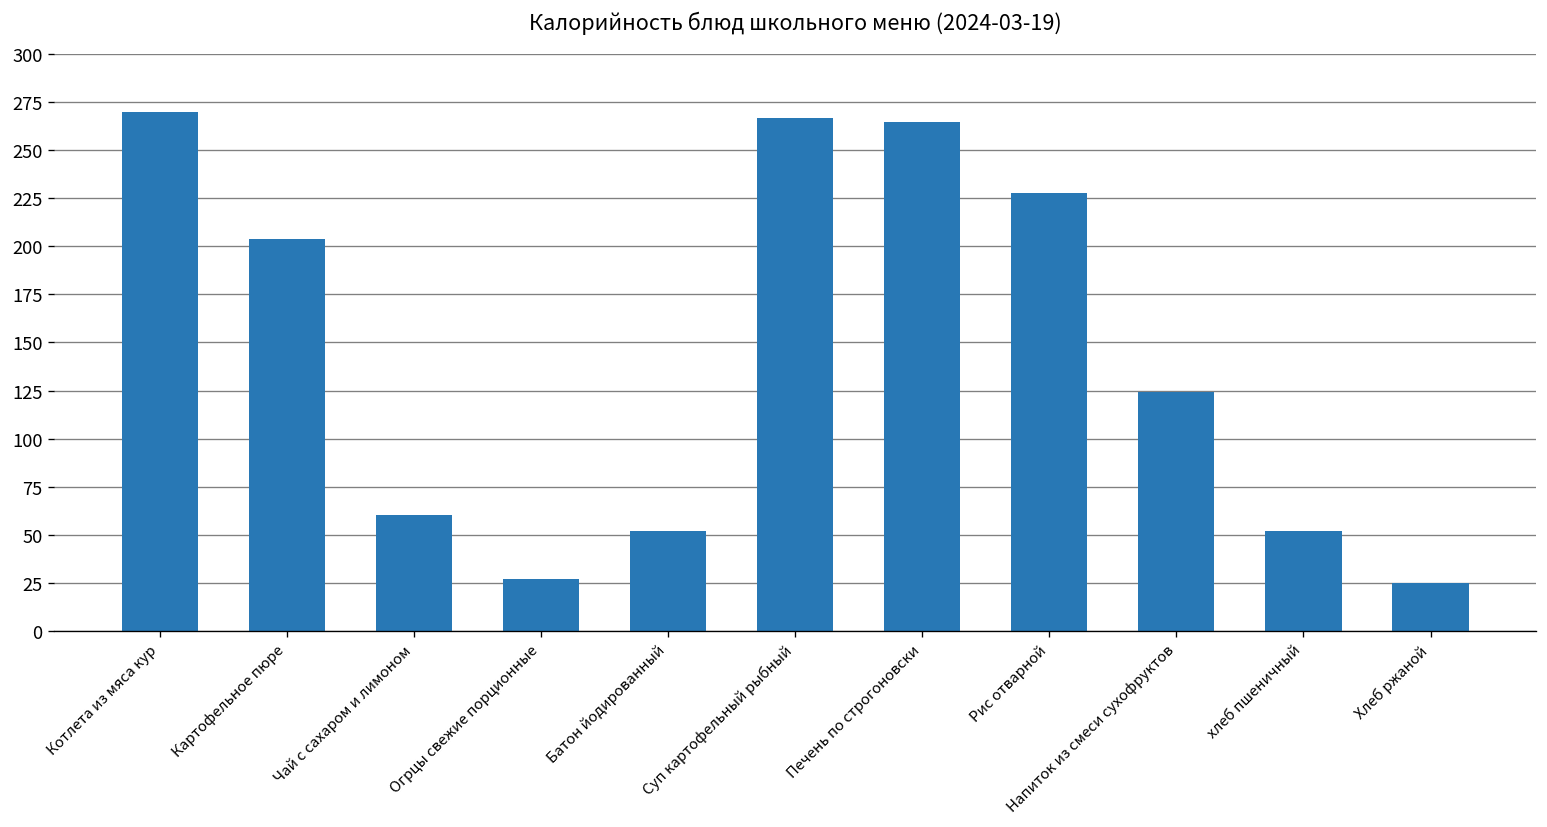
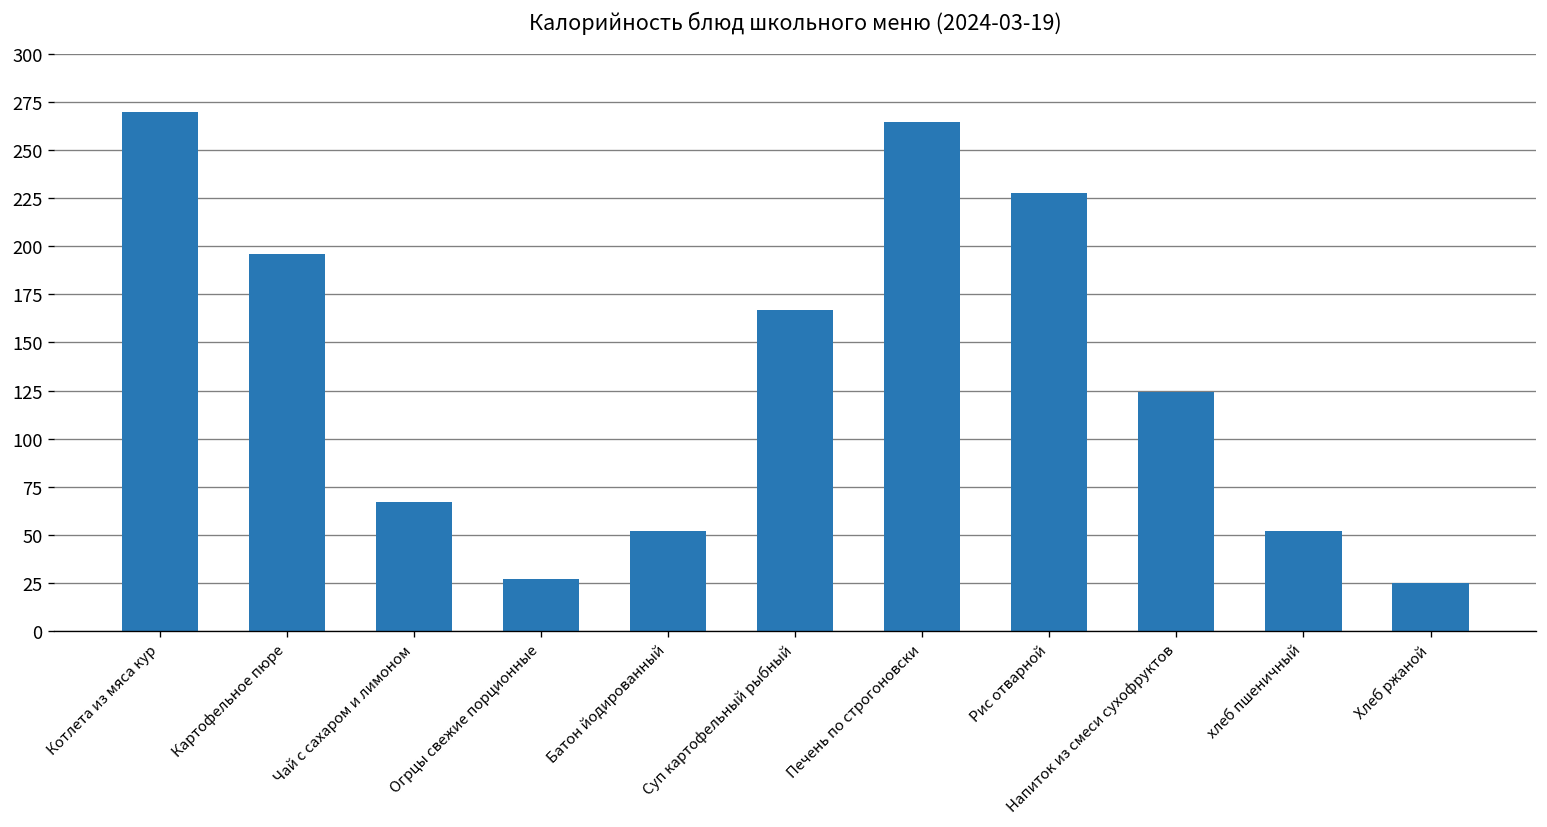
Картофельное пюре: 204 -> 196
Чай с сахаром и лимоном: 60 -> 67
Суп картофельный рыбный: 267 -> 167
